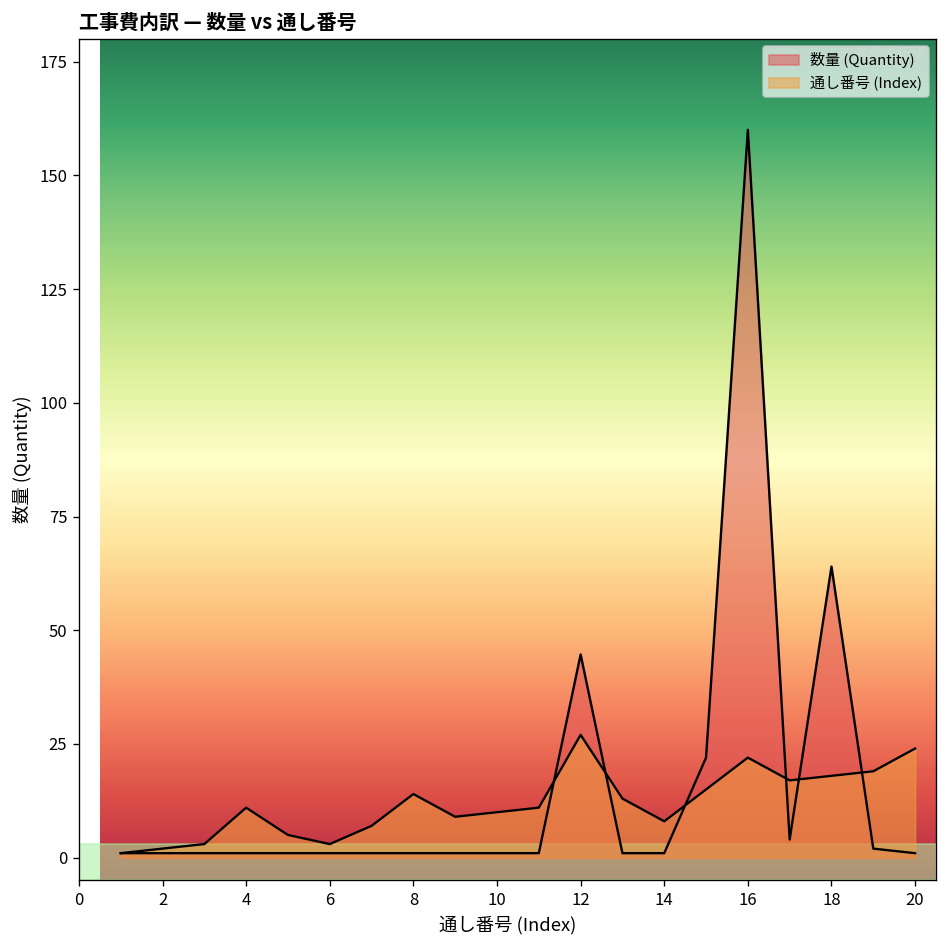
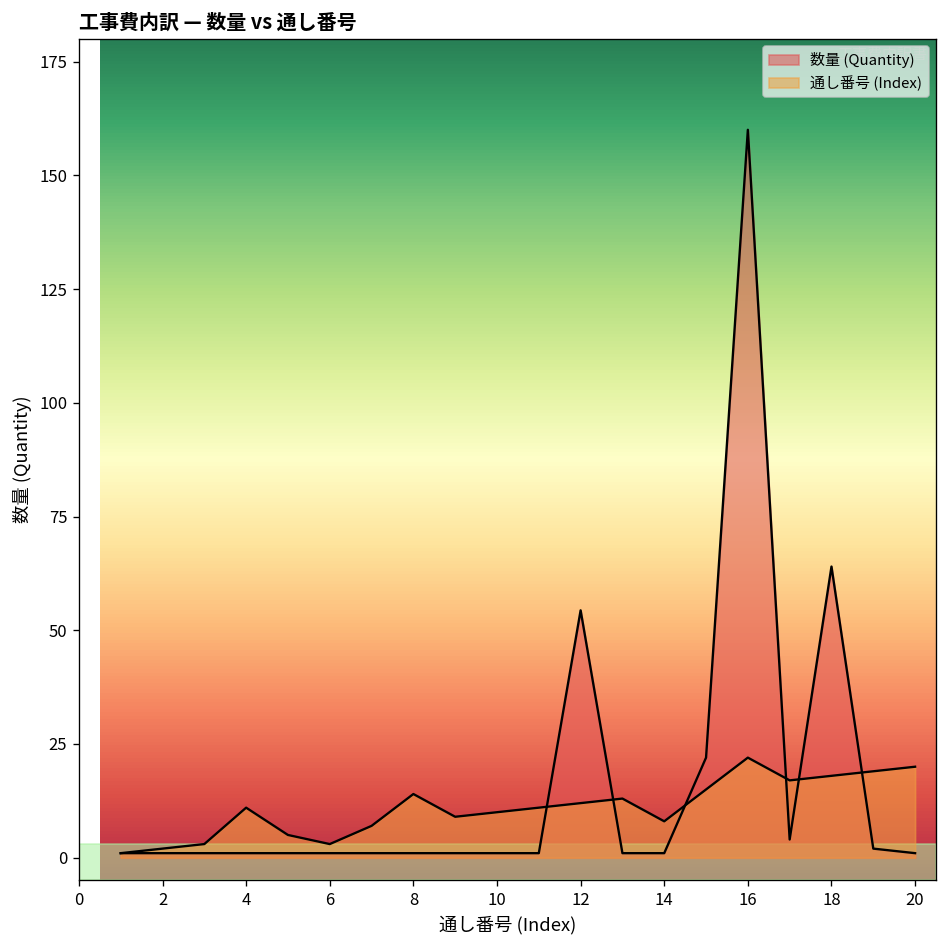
数量 (Quantity), 12: 45 -> 54
通し番号 (Index), 12: 27 -> 12
通し番号 (Index), 20: 24 -> 20
